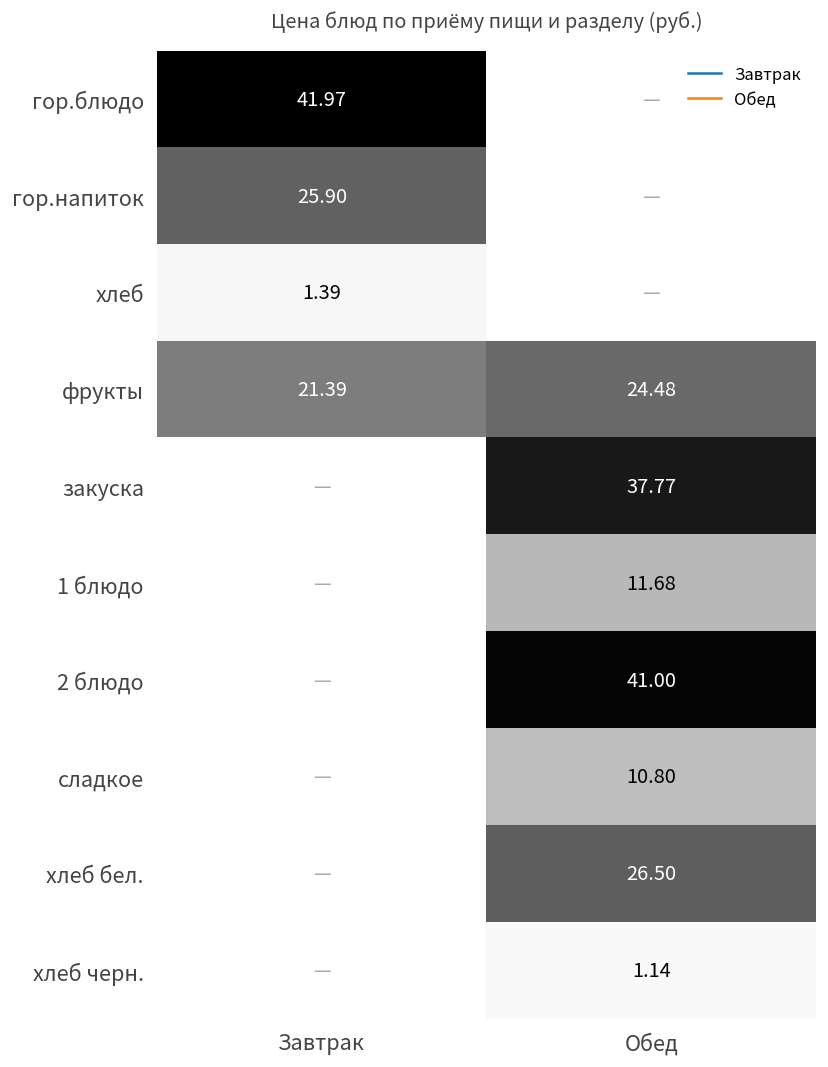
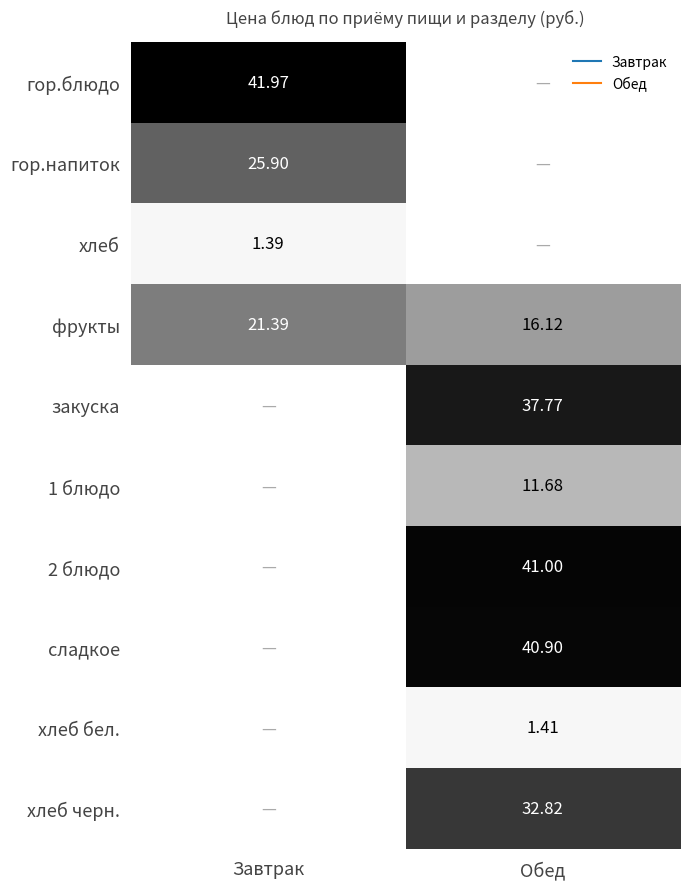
фрукты, Обед: 24.48 -> 16.12
сладкое, Обед: 10.80 -> 40.90
хлеб бел., Обед: 26.50 -> 1.41
хлеб черн., Обед: 1.14 -> 32.82
